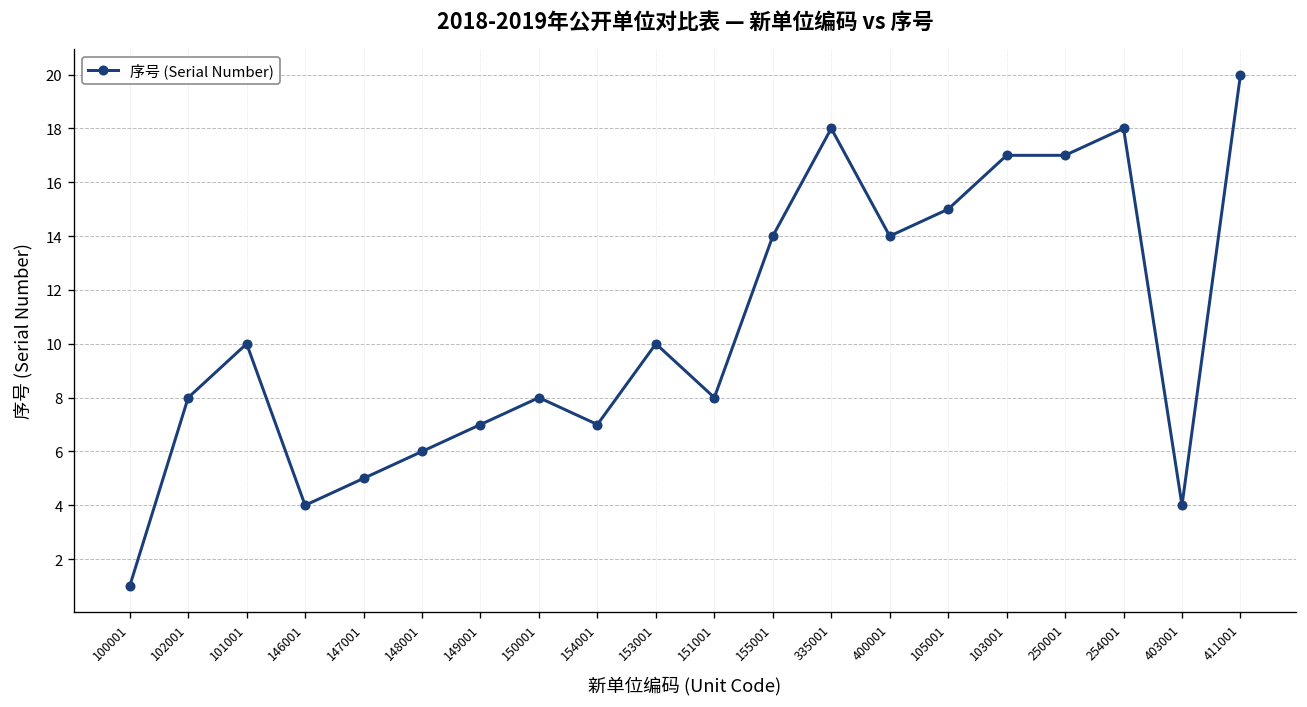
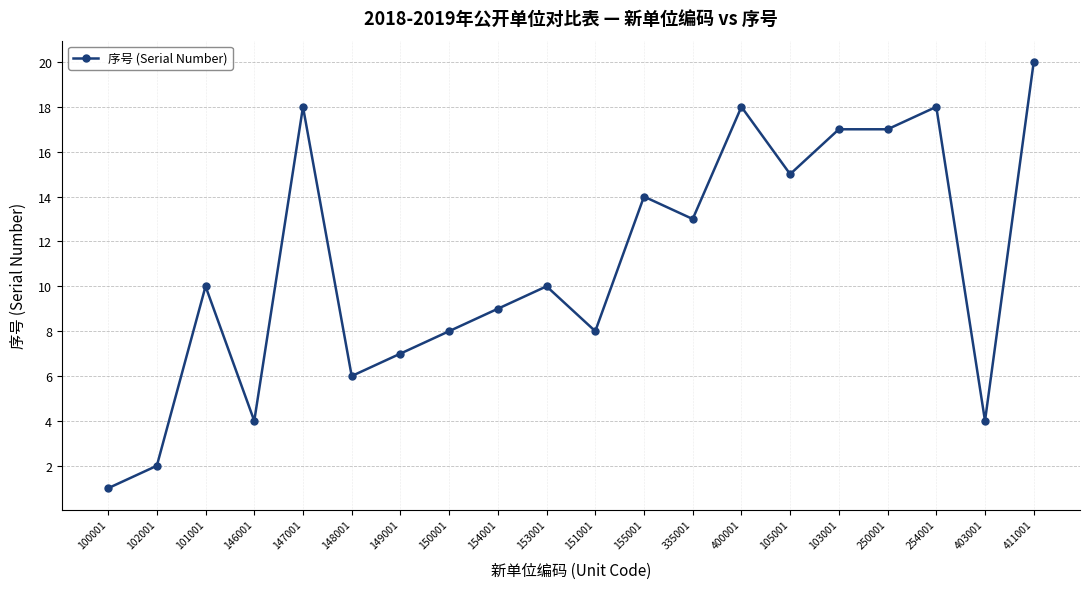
102001: 8 -> 2
147001: 5 -> 18
154001: 7 -> 9
335001: 18 -> 13
400001: 14 -> 18
